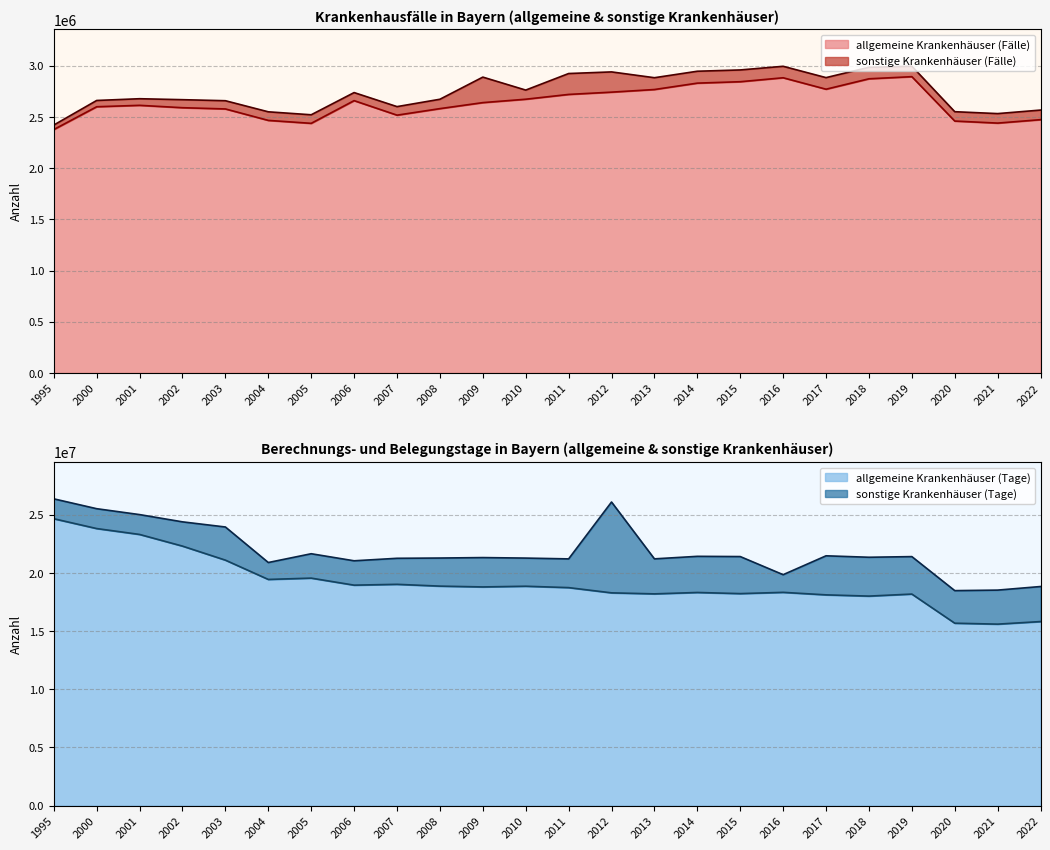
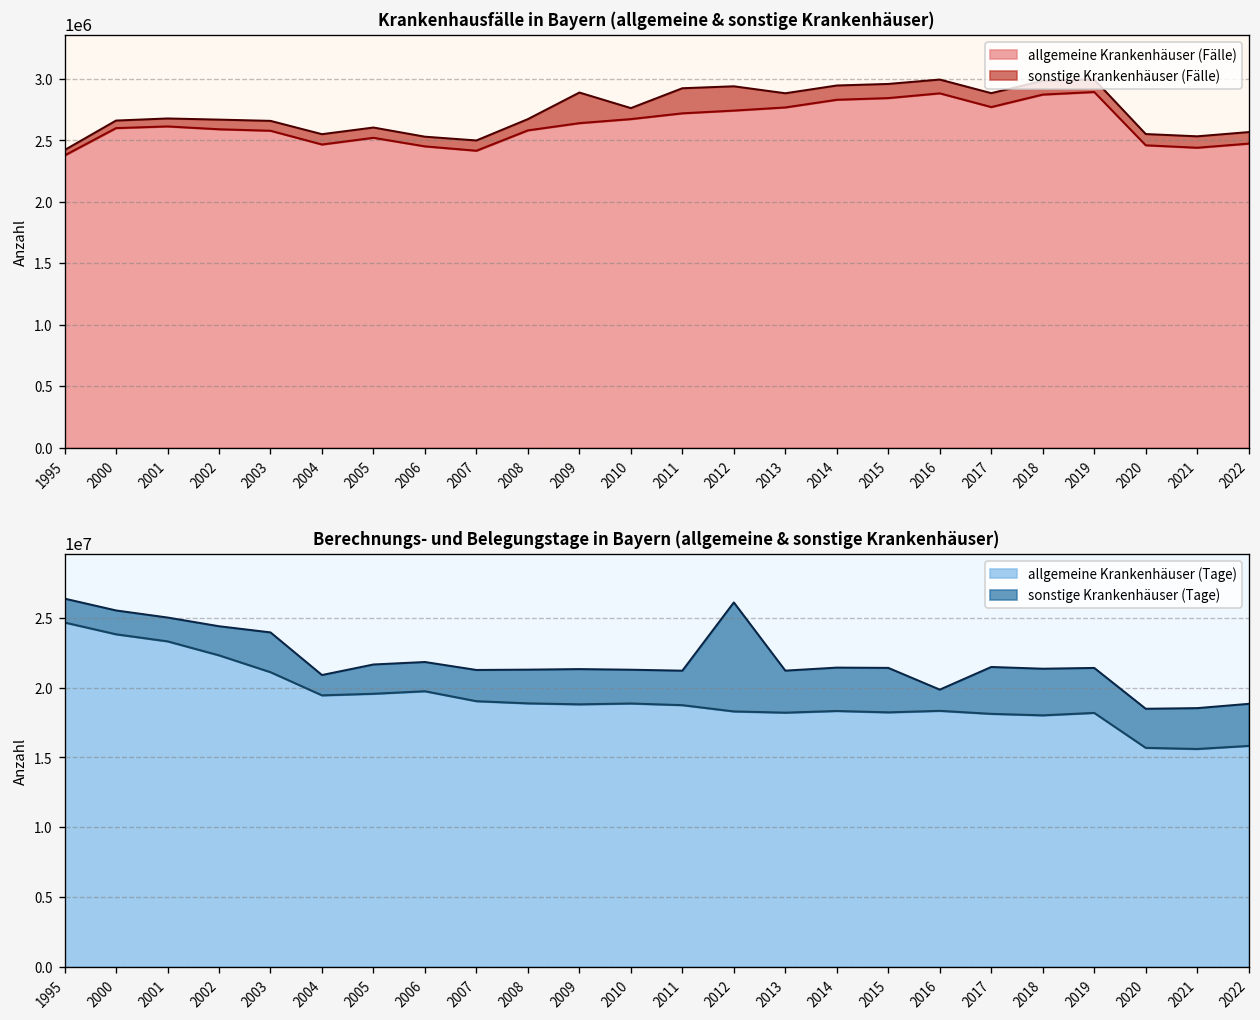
Krankenhausfälle in Bayern (allgemeine & sonstige Krankenhäuser), allgemeine Krankenhäuser (Fälle), 2005: 2440000 -> 2520000
Krankenhausfälle in Bayern (allgemeine & sonstige Krankenhäuser), allgemeine Krankenhäuser (Fälle), 2006: 2660000 -> 2450000
Krankenhausfälle in Bayern (allgemeine & sonstige Krankenhäuser), allgemeine Krankenhäuser (Fälle), 2007: 2520000 -> 2420000
Berechnungs- und Belegungstage in Bayern (allgemeine & sonstige Krankenhäuser), allgemeine Krankenhäuser (Tage), 2006: 19000000 -> 19700000
